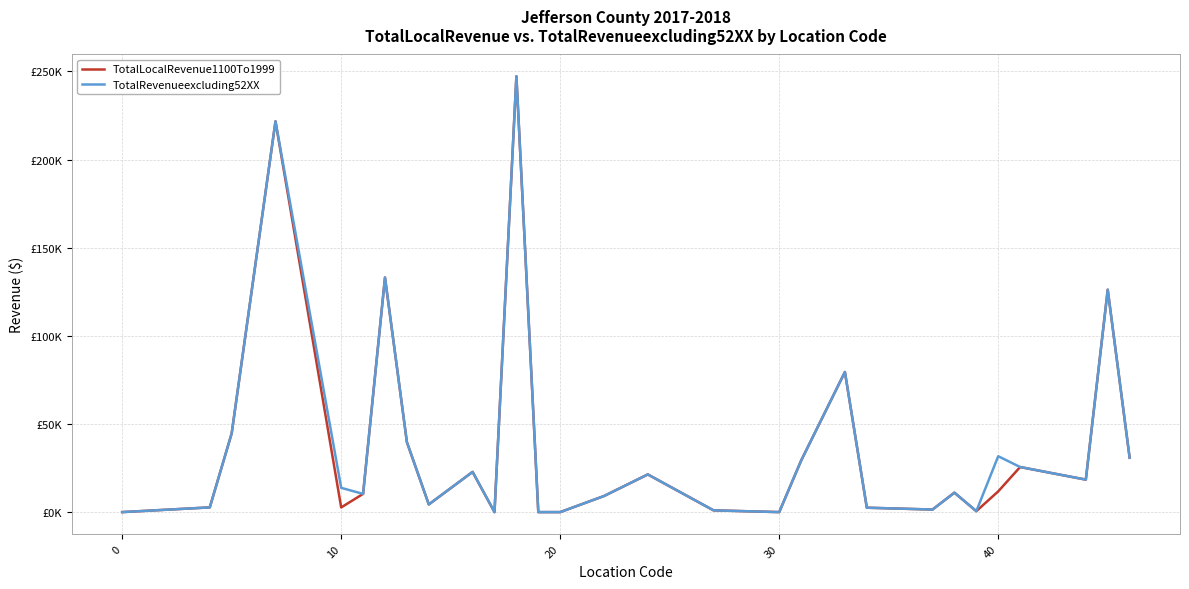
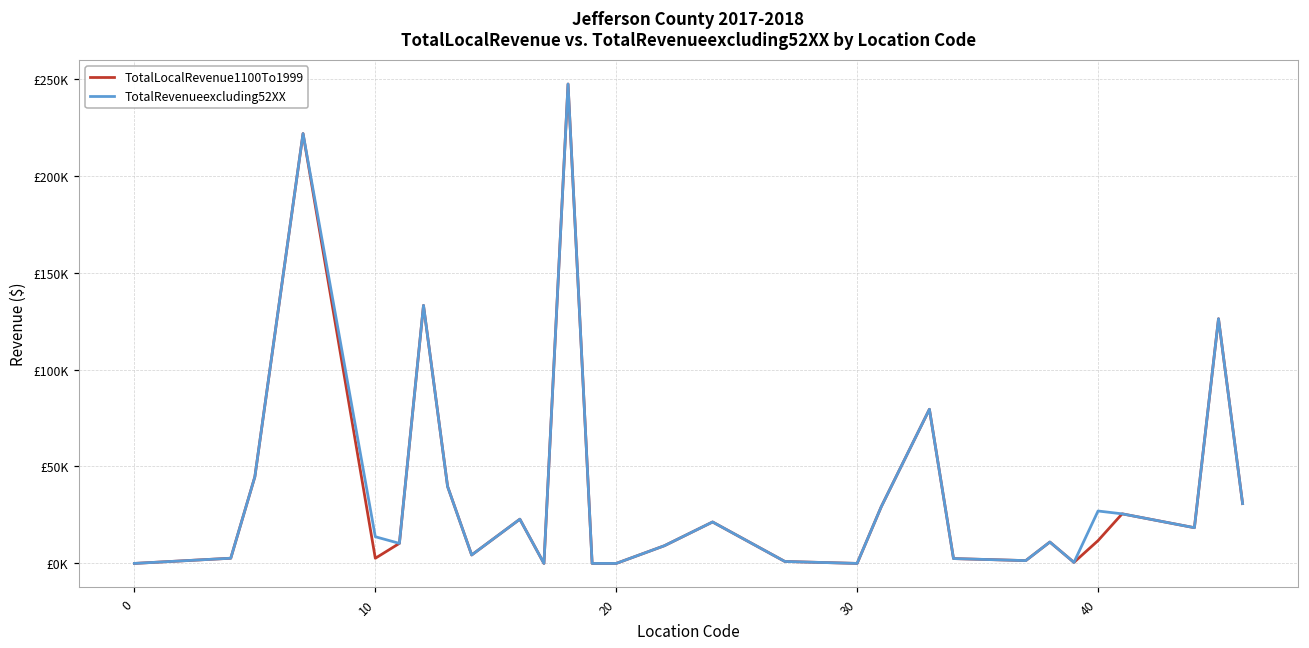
TotalRevenueexcluding52XX, 40: £32000 -> £27000
